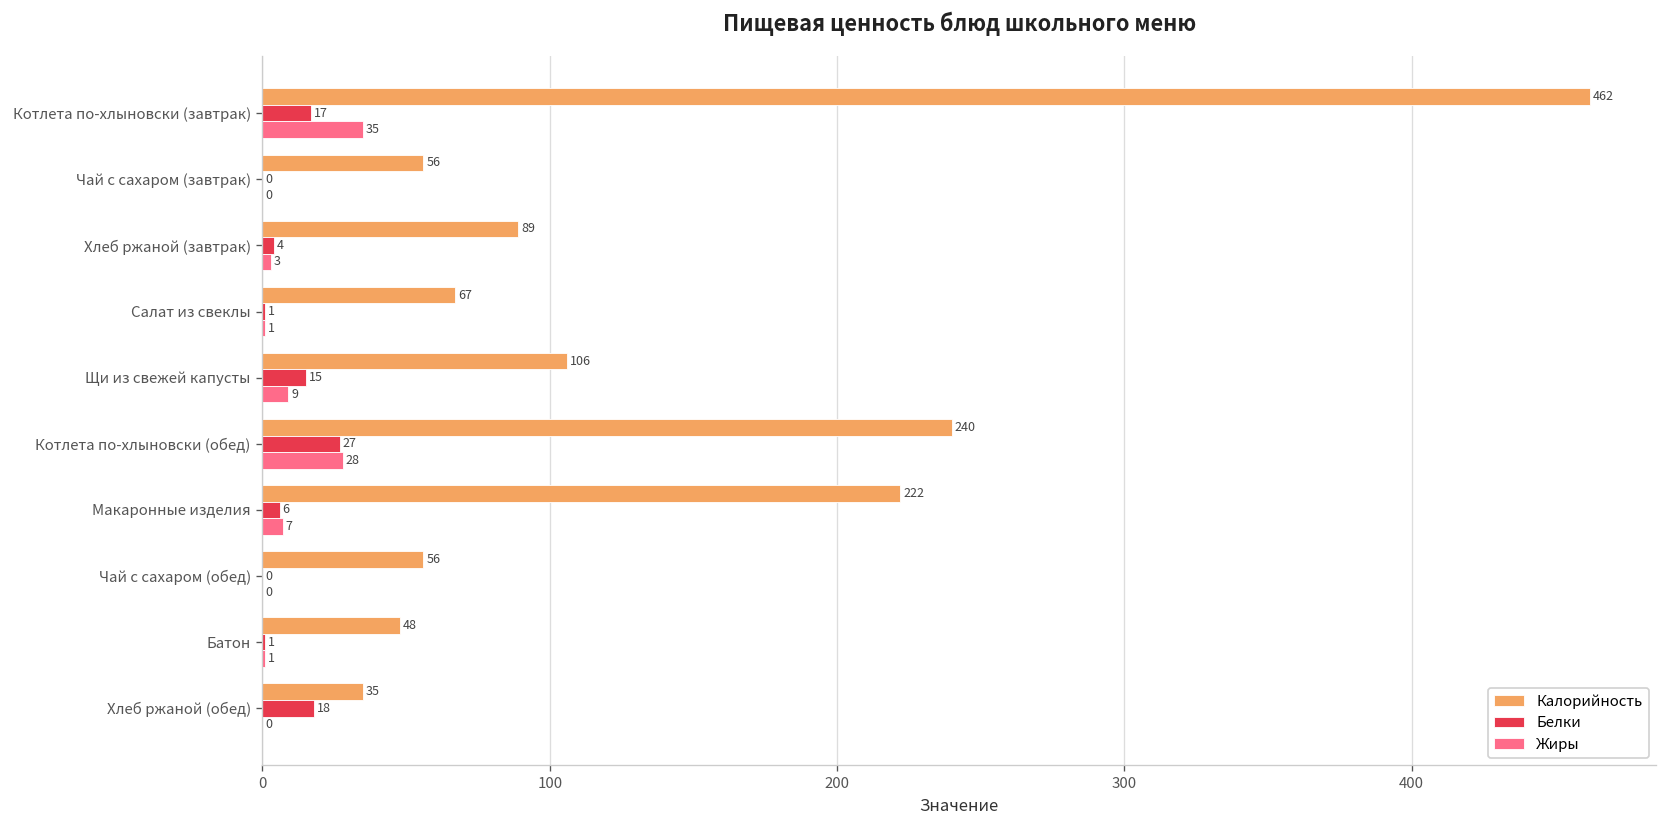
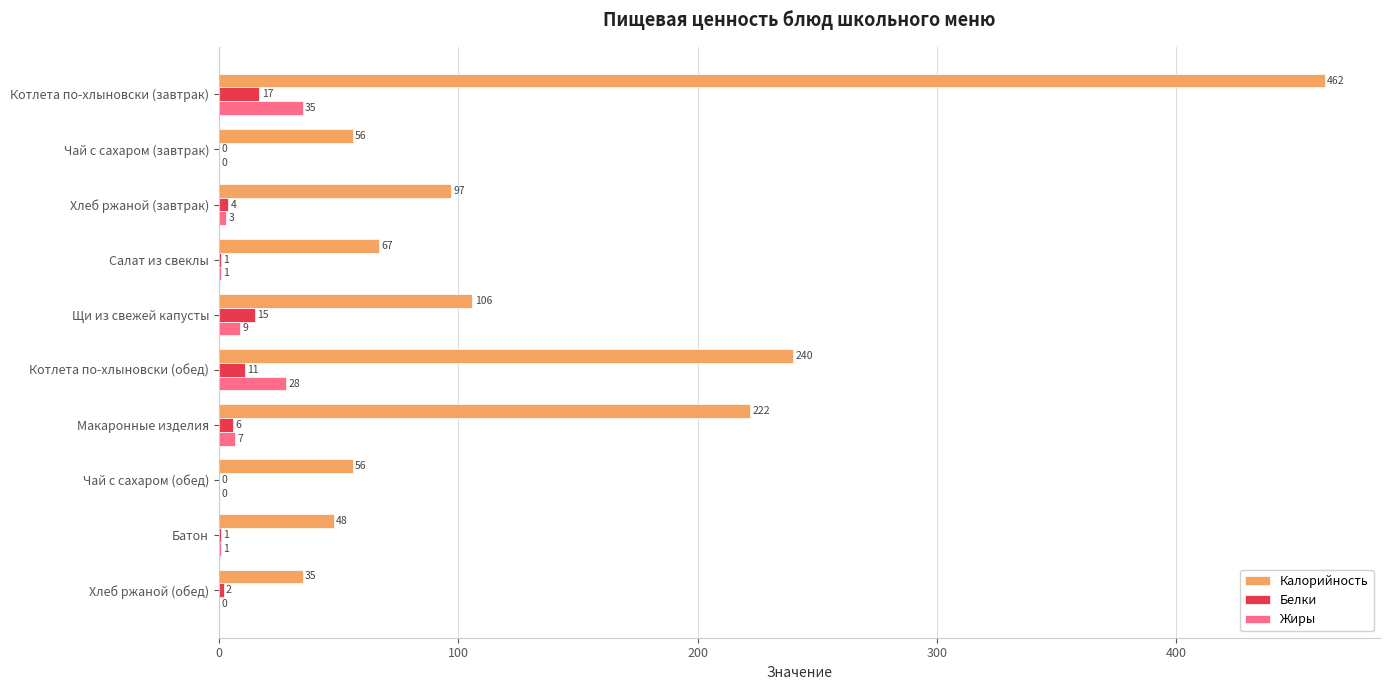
Калорийность, Хлеб ржаной (завтрак): 89 -> 97
Белки, Котлета по-хлыновски (обед): 27 -> 11
Белки, Хлеб ржаной (обед): 18 -> 2
